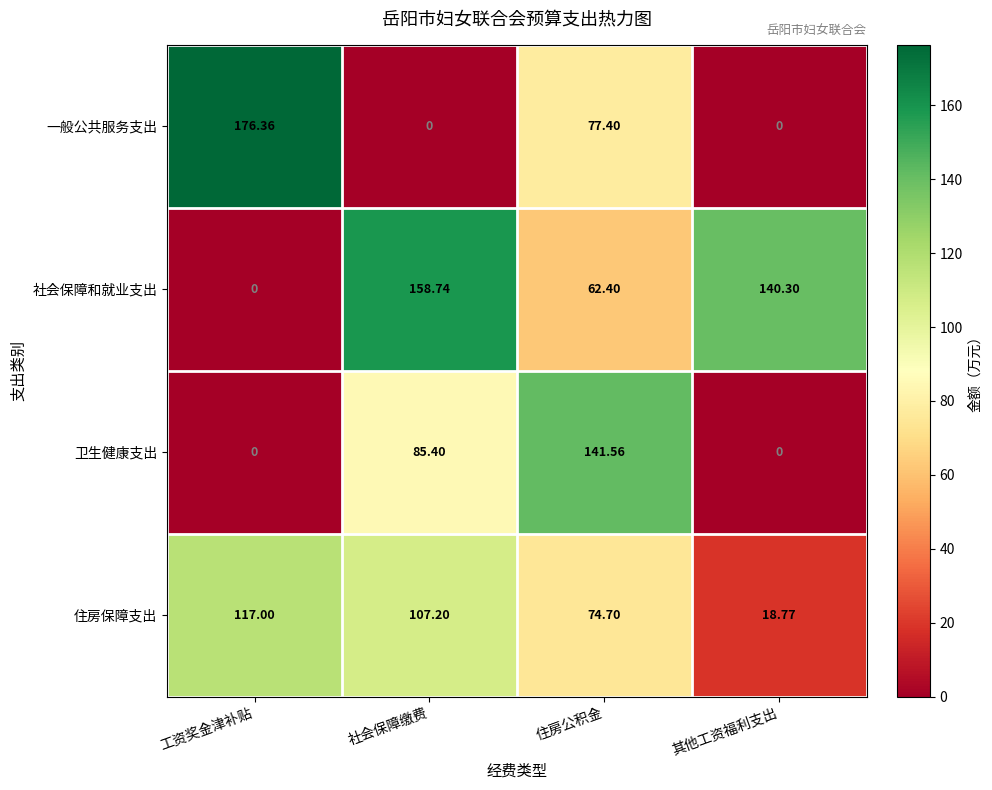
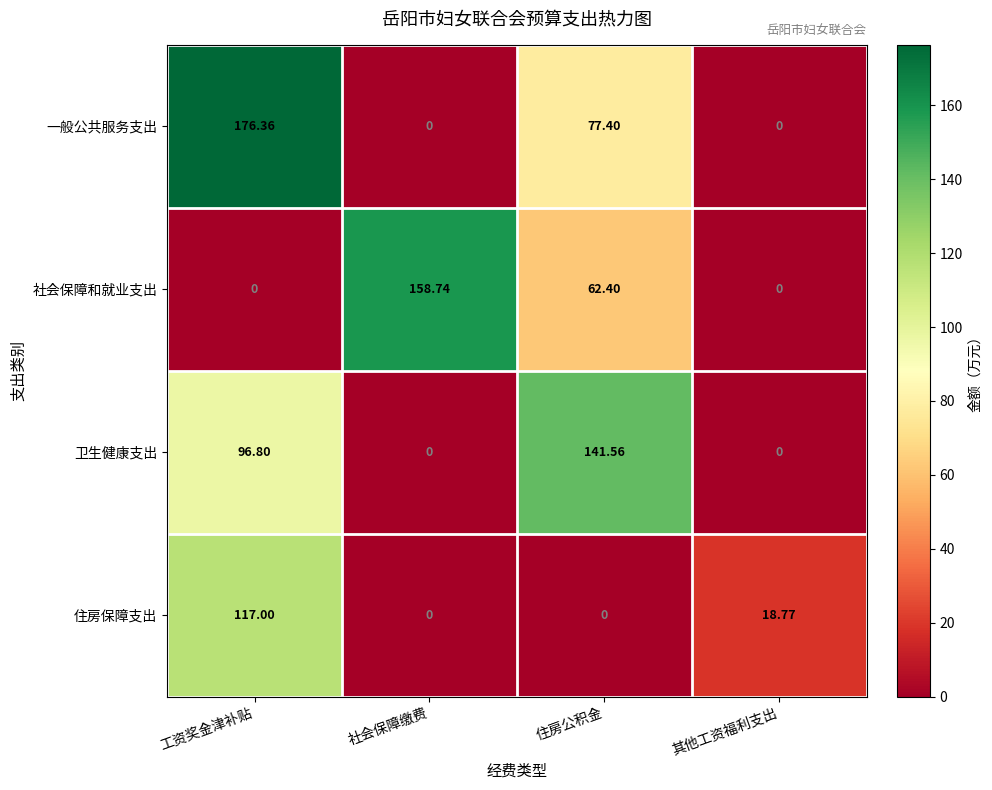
社会保障和就业支出, 其他工资福利支出: 140.30 -> 0
卫生健康支出, 工资奖金津补贴: 0 -> 96.80
卫生健康支出, 社会保障缴费: 85.40 -> 0
住房保障支出, 社会保障缴费: 107.20 -> 0
住房保障支出, 住房公积金: 74.70 -> 0
